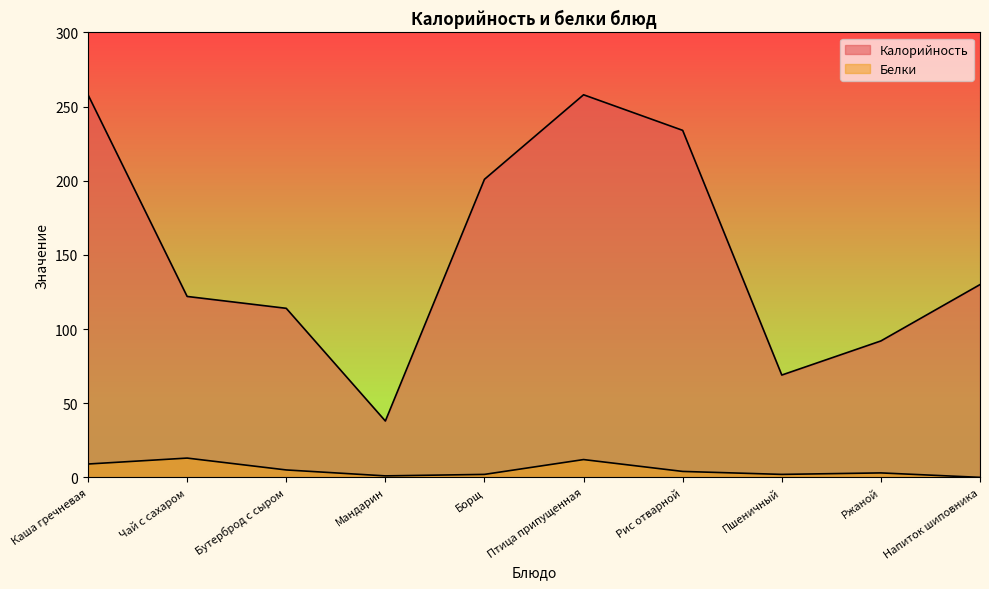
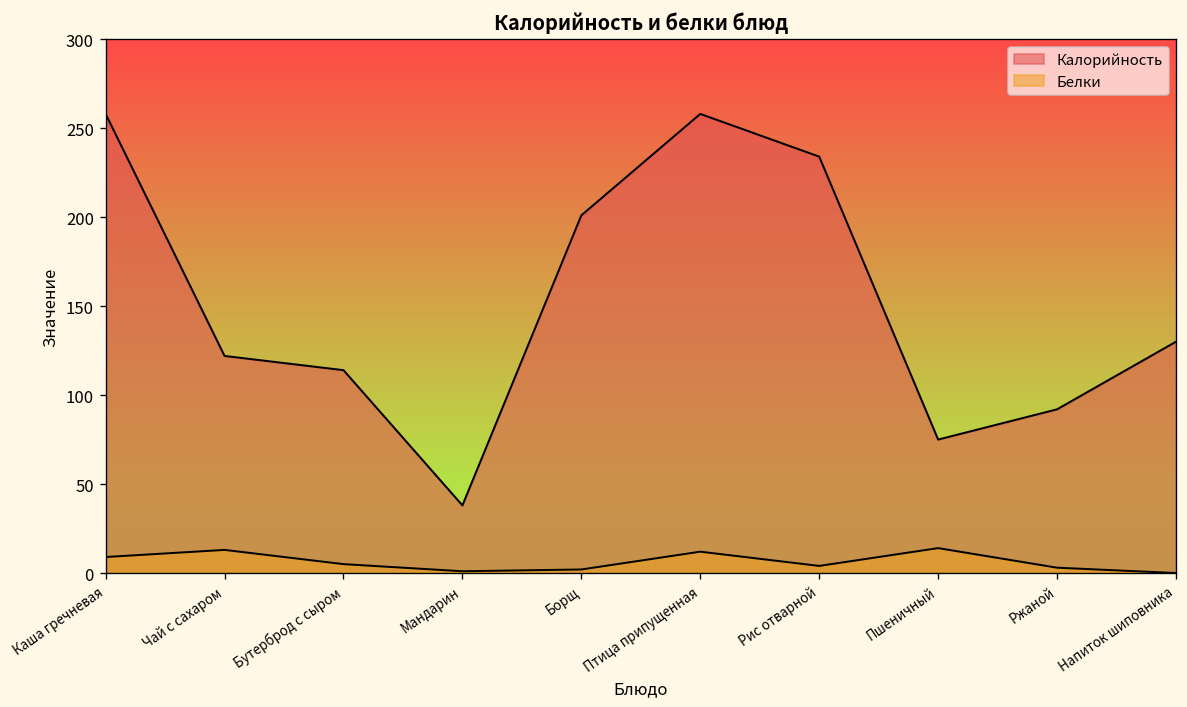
Калорийность, Пшеничный: 69 -> 75
Белки, Пшеничный: 2 -> 14
